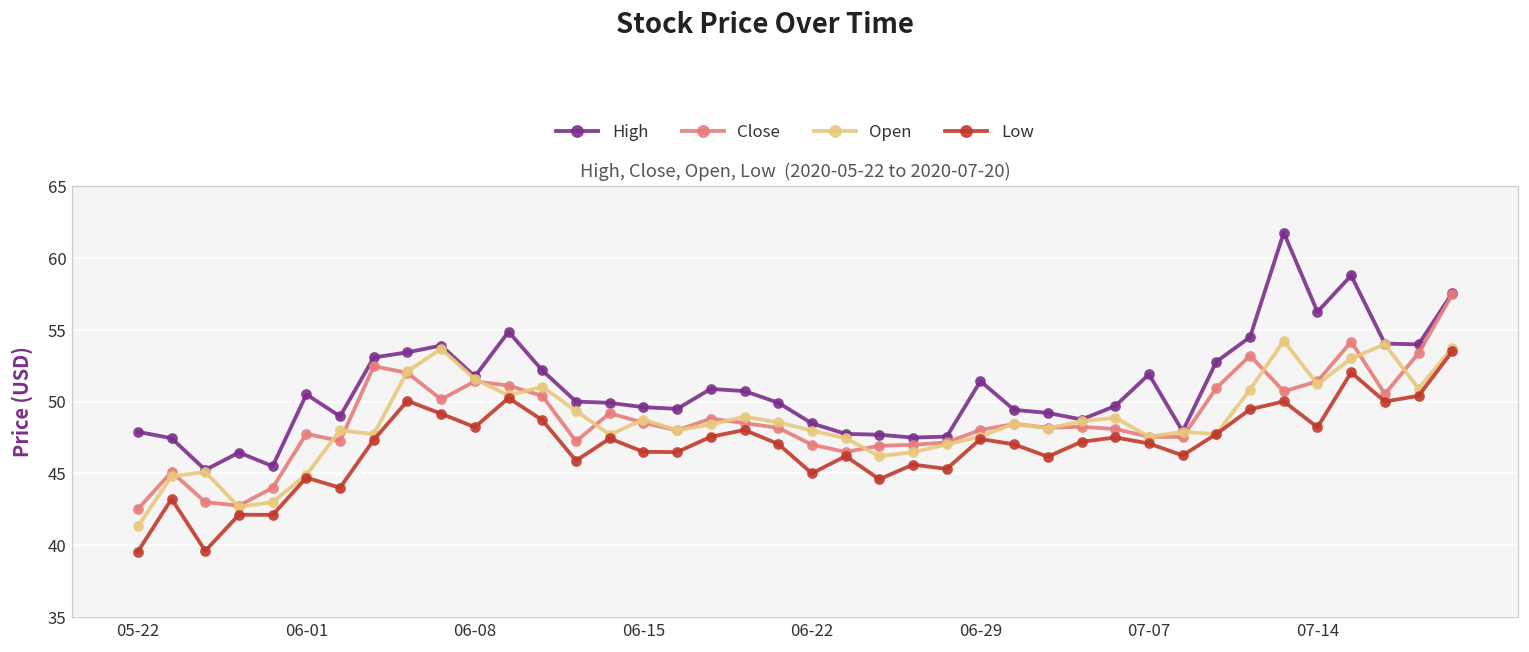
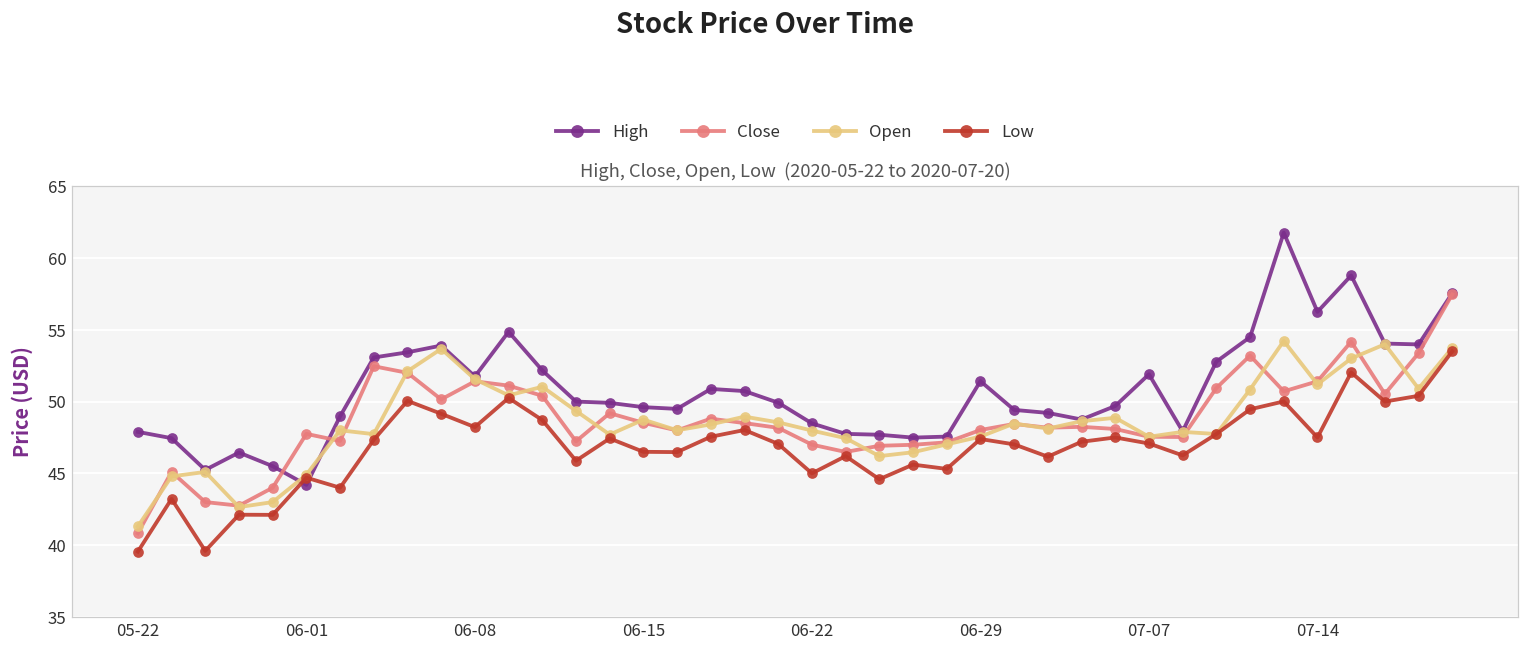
Close, 05-22: 42.5 -> 40.8
High, 06-01: 50.5 -> 44.2
Low, 07-14: 48.2 -> 47.5
